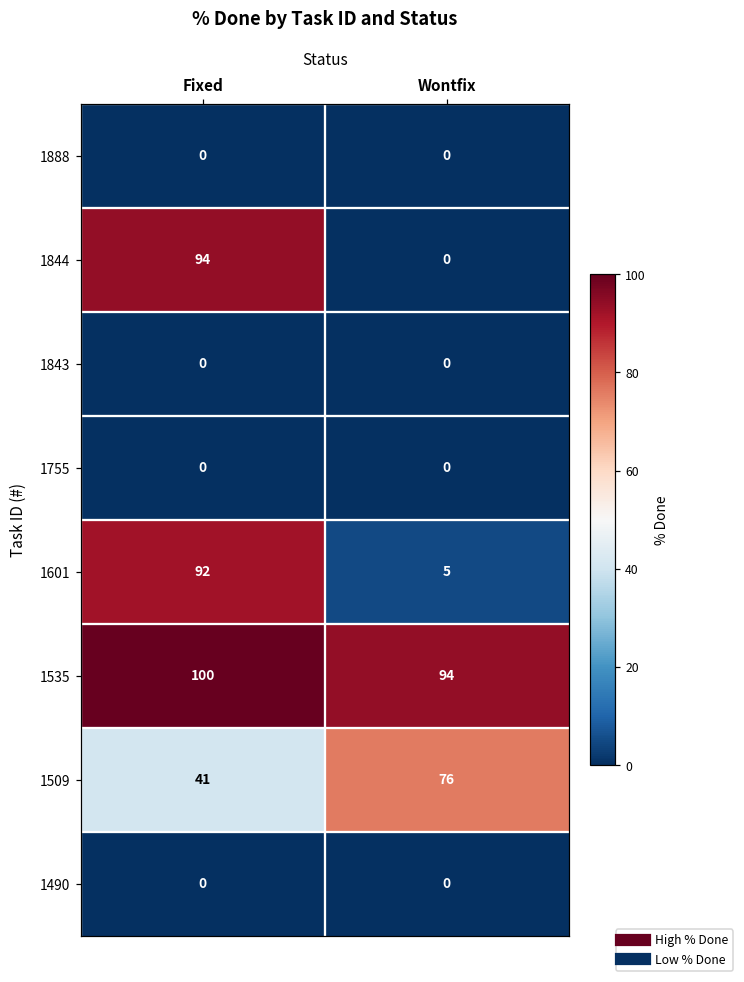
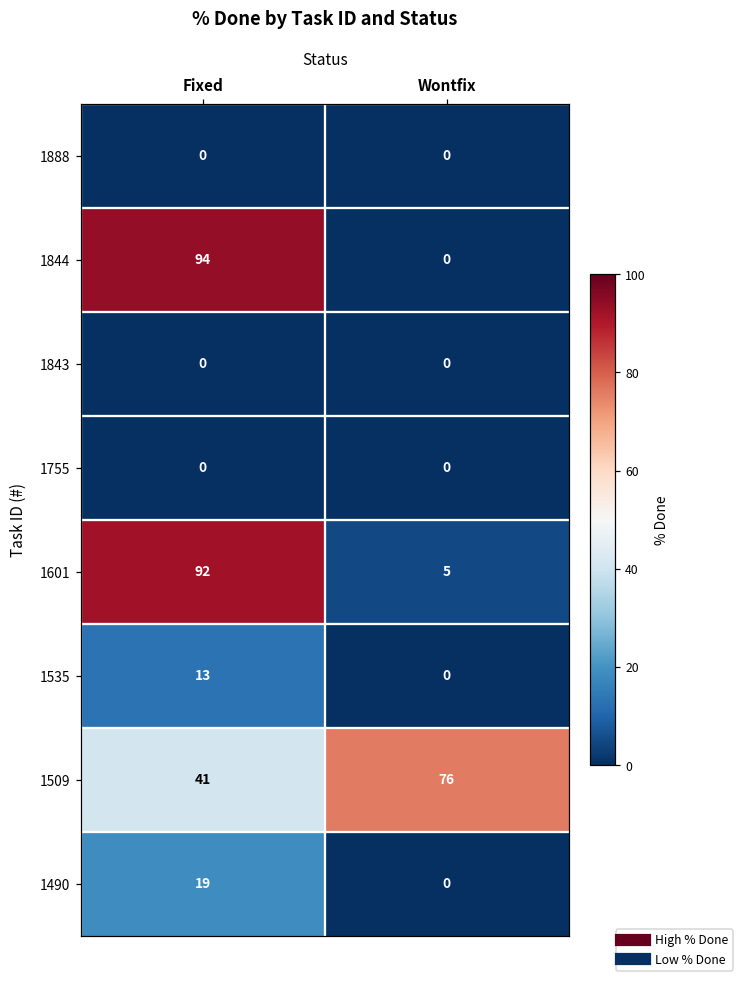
1535, Fixed: 100 -> 13
1535, Wontfix: 94 -> 0
1490, Fixed: 0 -> 19
